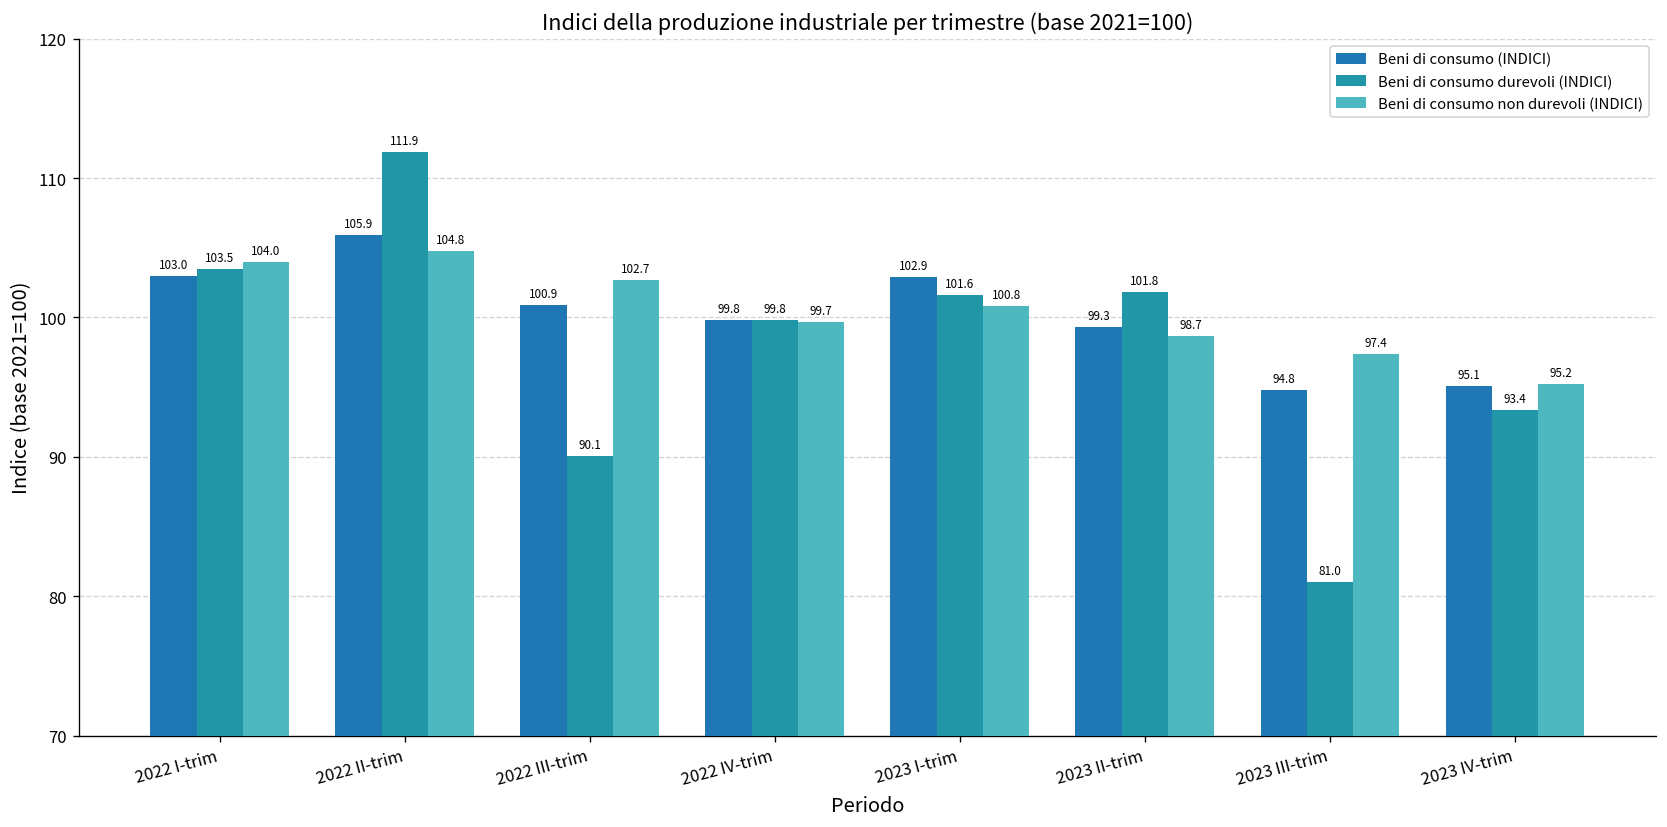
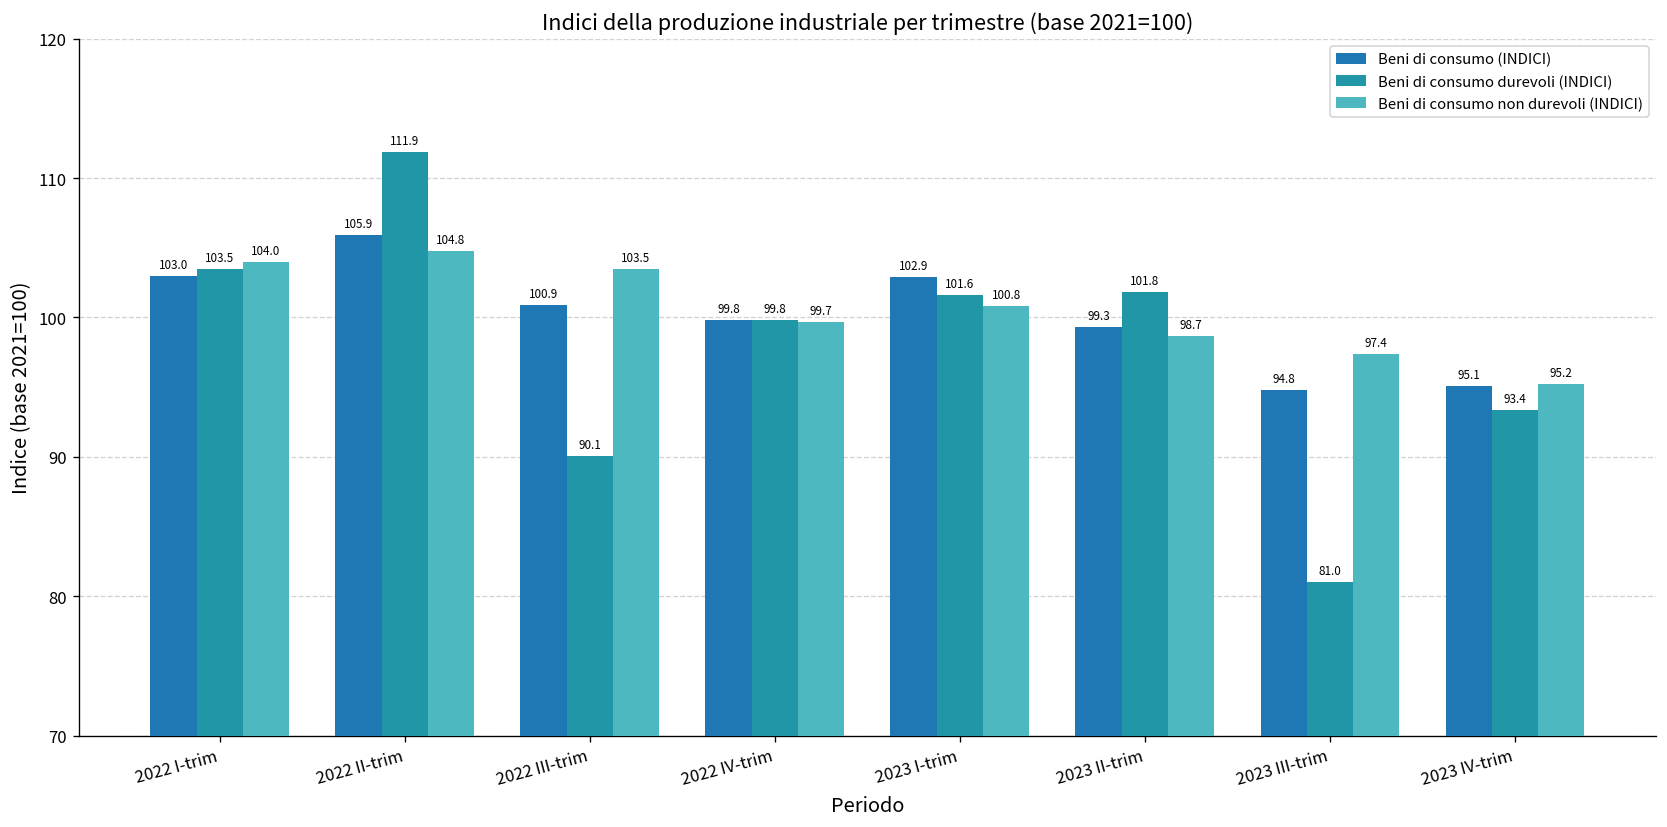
Beni di consumo non durevoli (INDICI), 2022 III-trim: 102.7 -> 103.5
